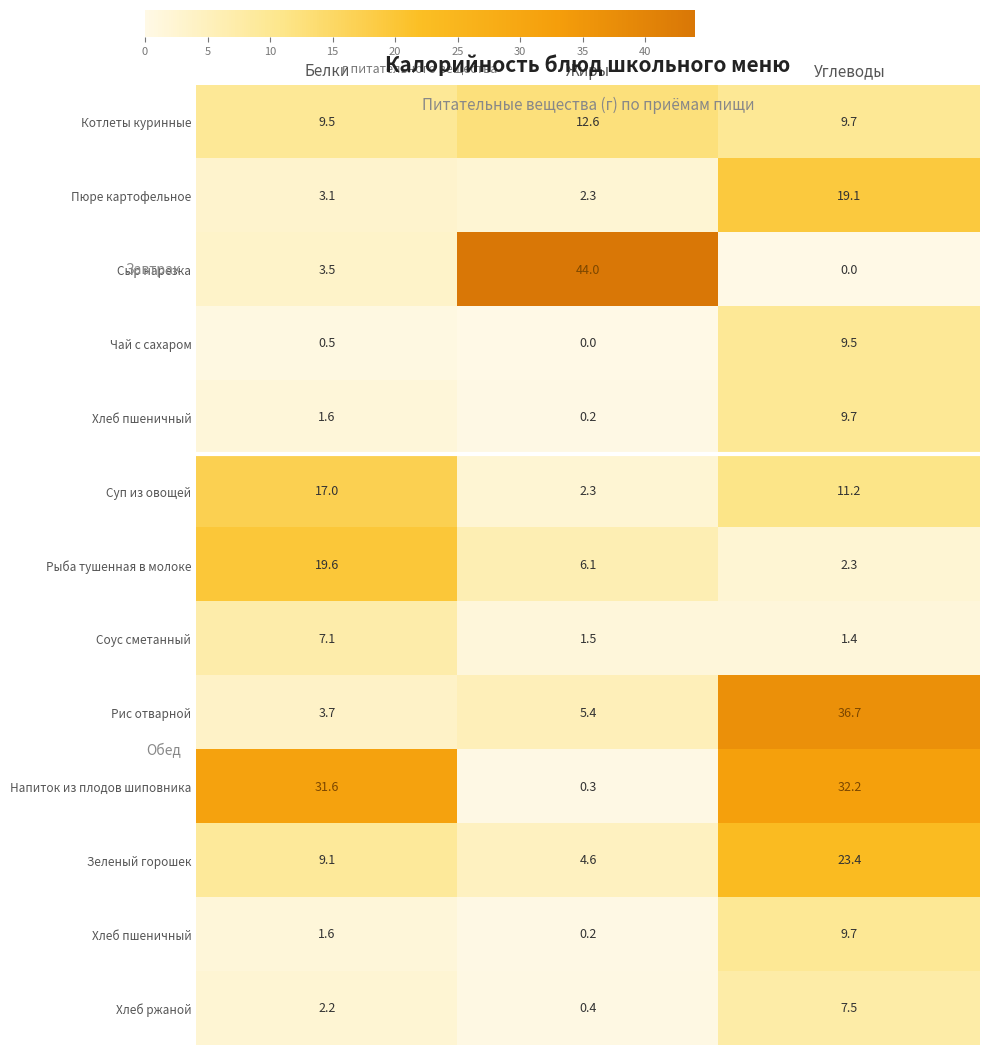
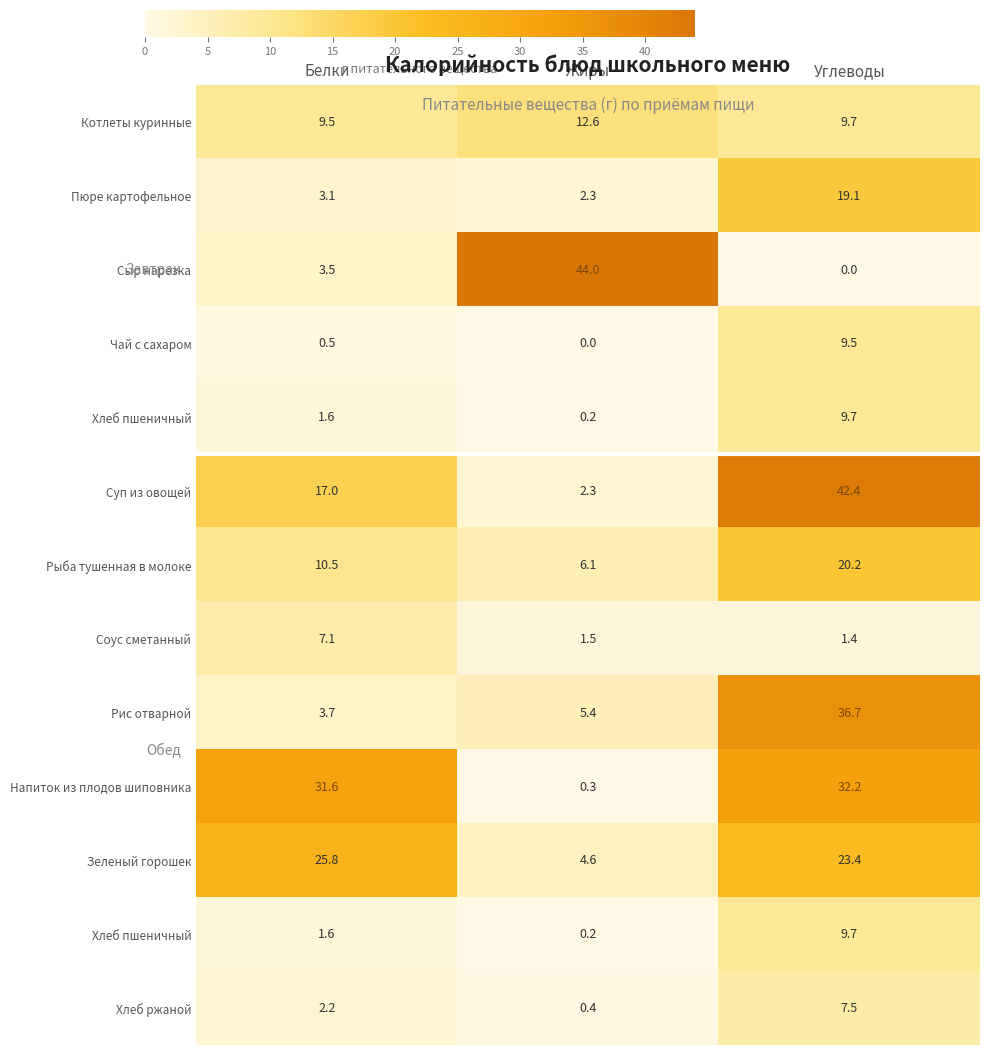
Суп из овощей, Углеводы: 11.2 -> 42.4
Рыба тушенная в молоке, Белки: 19.6 -> 10.5
Рыба тушенная в молоке, Углеводы: 2.3 -> 20.2
Зеленый горошек, Белки: 9.1 -> 25.8
